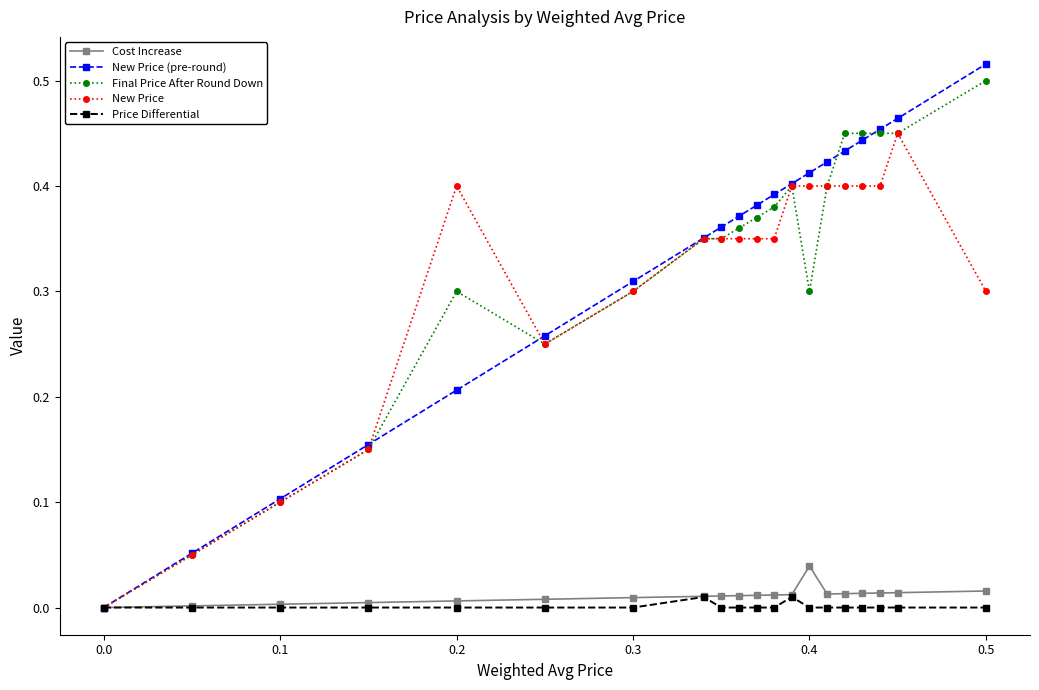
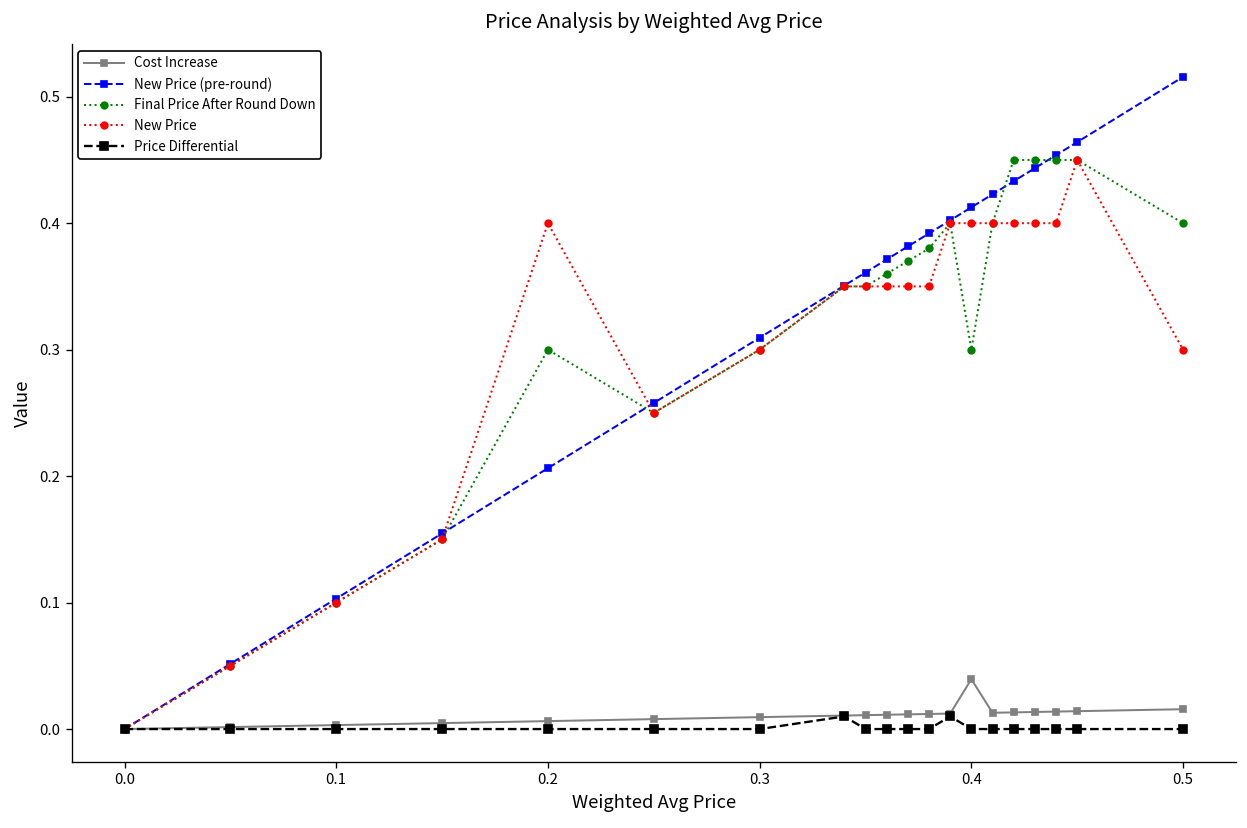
Final Price After Round Down, 0.5: 0.5 -> 0.4
